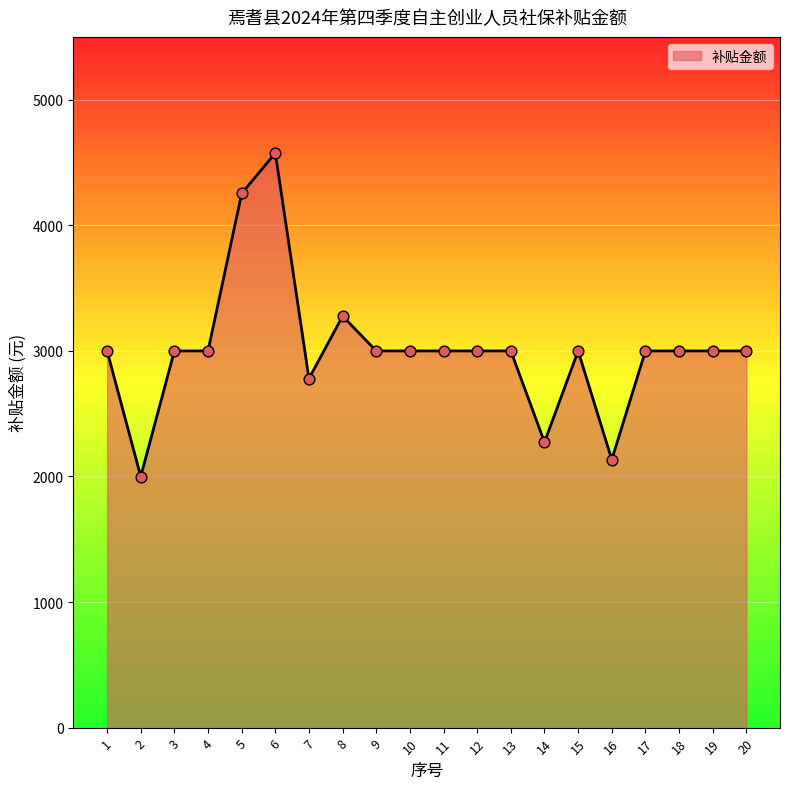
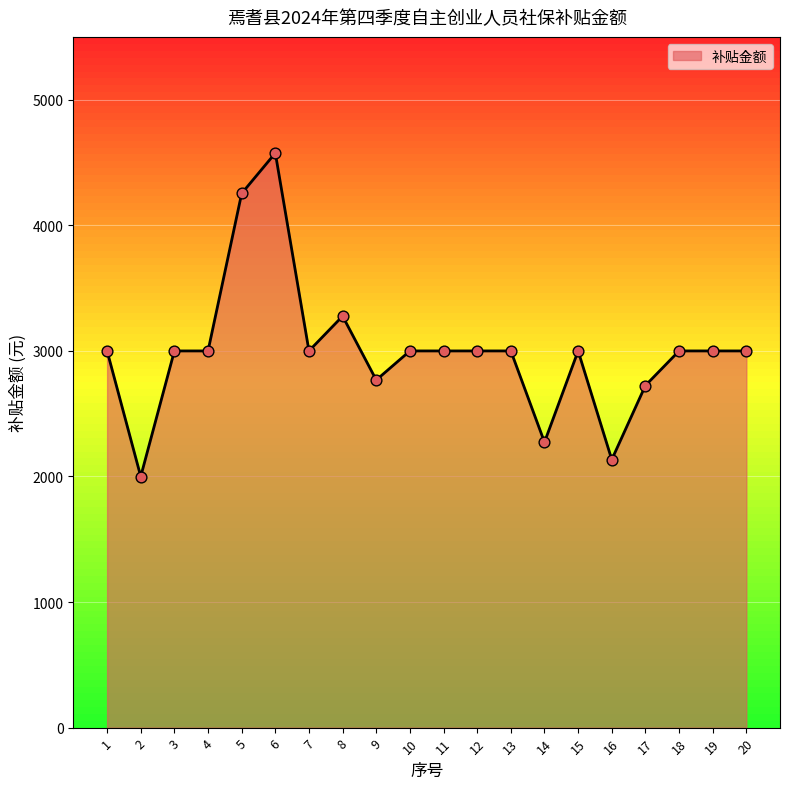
7: 2780 -> 3000
9: 3000 -> 2770
17: 3000 -> 2720
